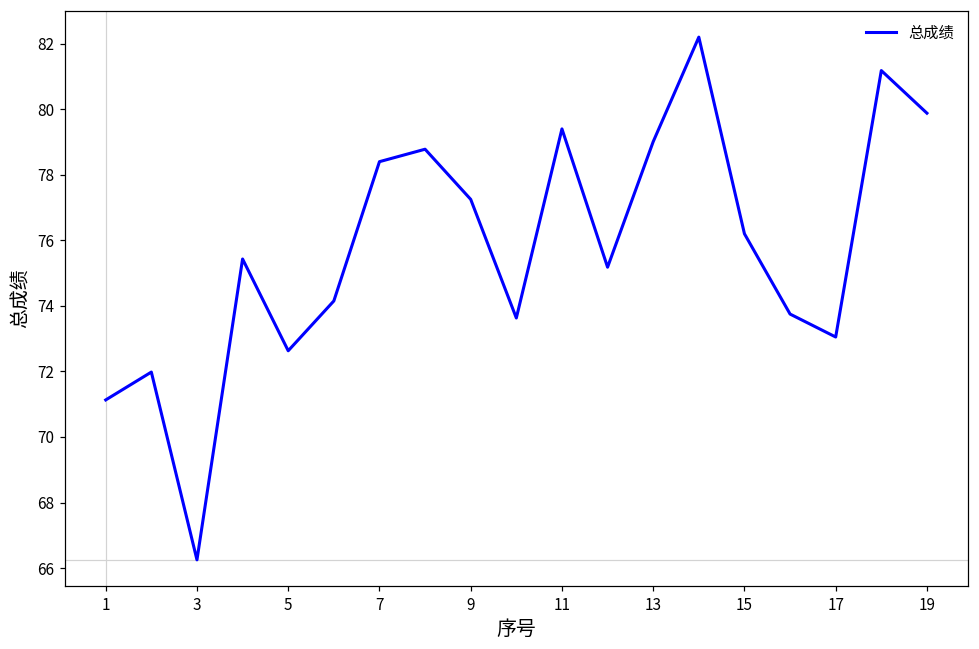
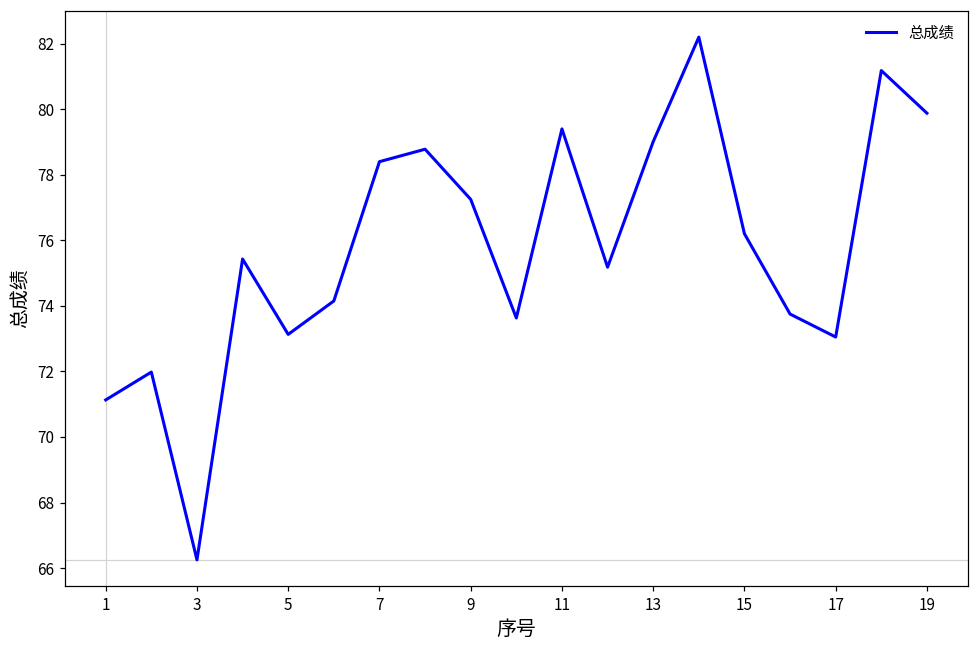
5: 72.6 -> 73.1
